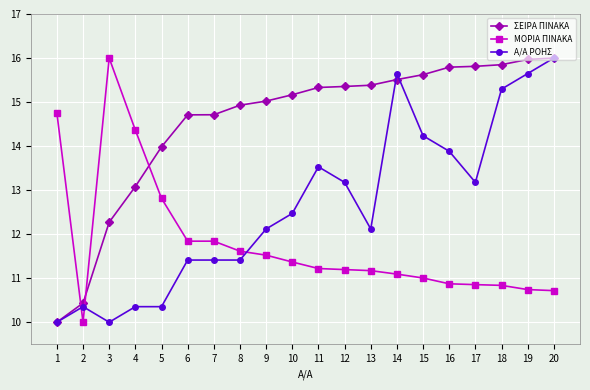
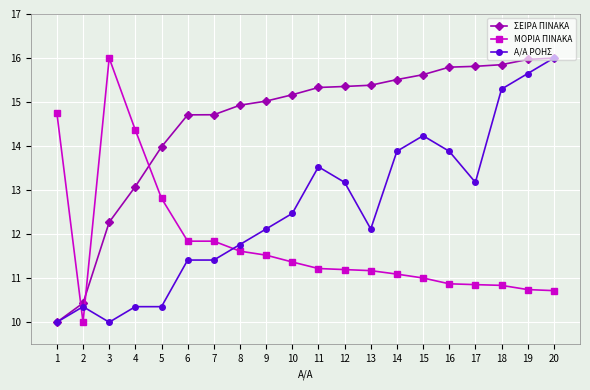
Α/Α ΡΟΗΣ, 8: 11.4 -> 11.8
Α/Α ΡΟΗΣ, 14: 15.6 -> 13.9
